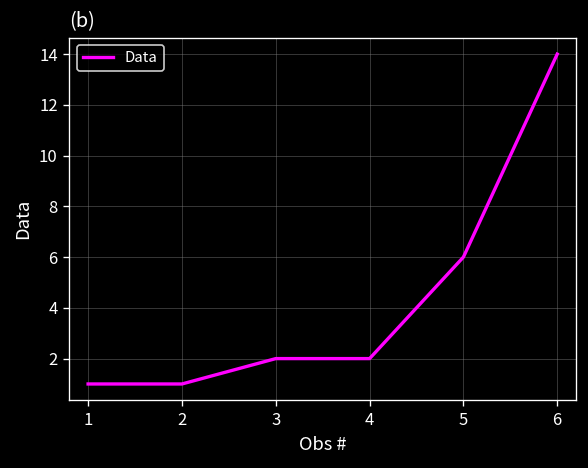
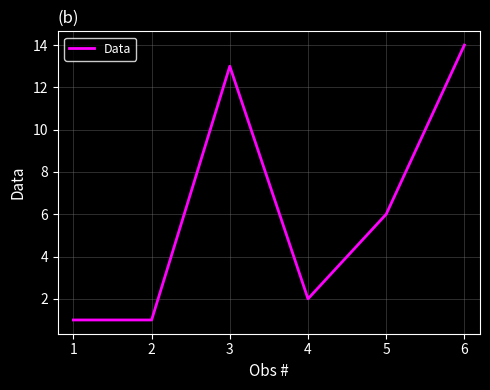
3: 2 -> 13
